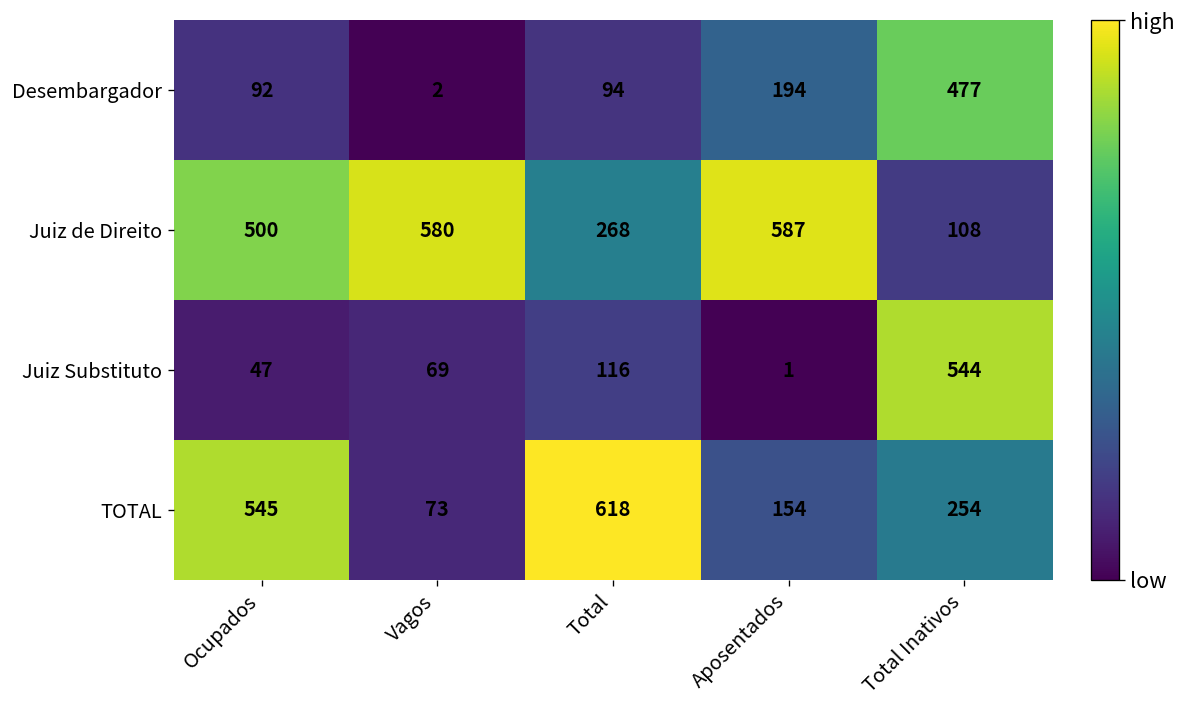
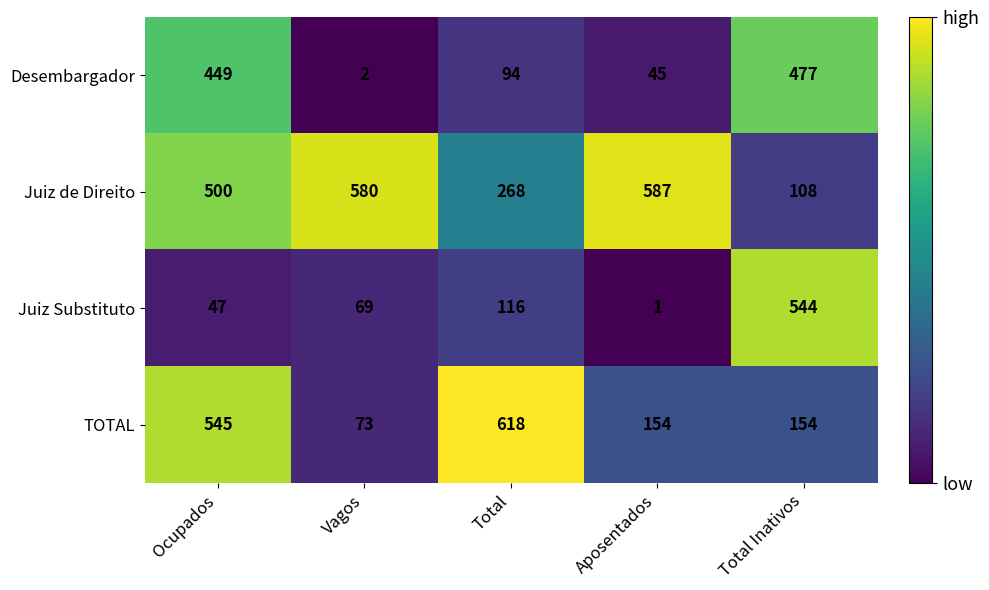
Desembargador, Ocupados: 92 -> 449
Desembargador, Aposentados: 194 -> 45
TOTAL, Total Inativos: 254 -> 154
